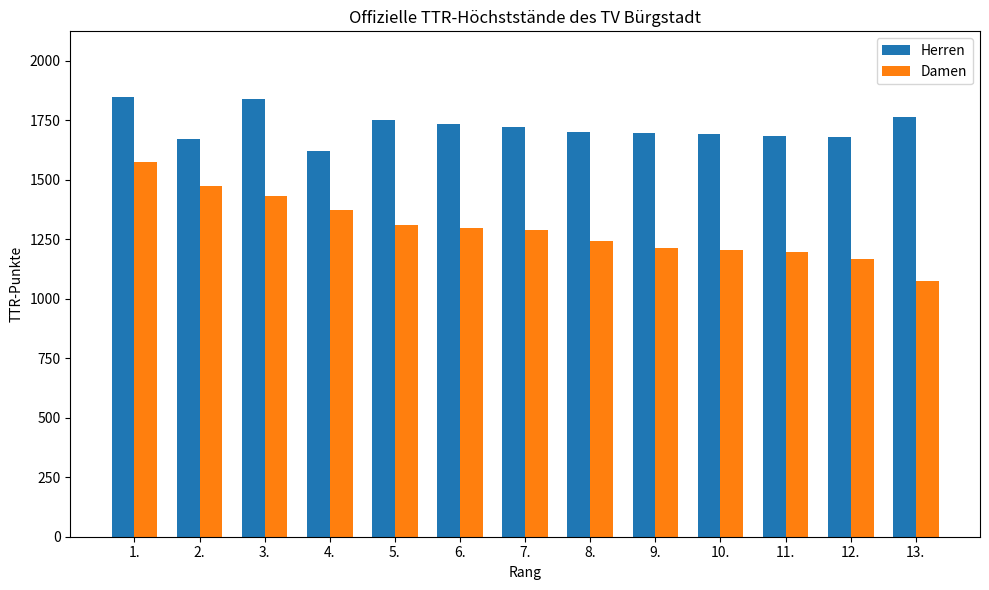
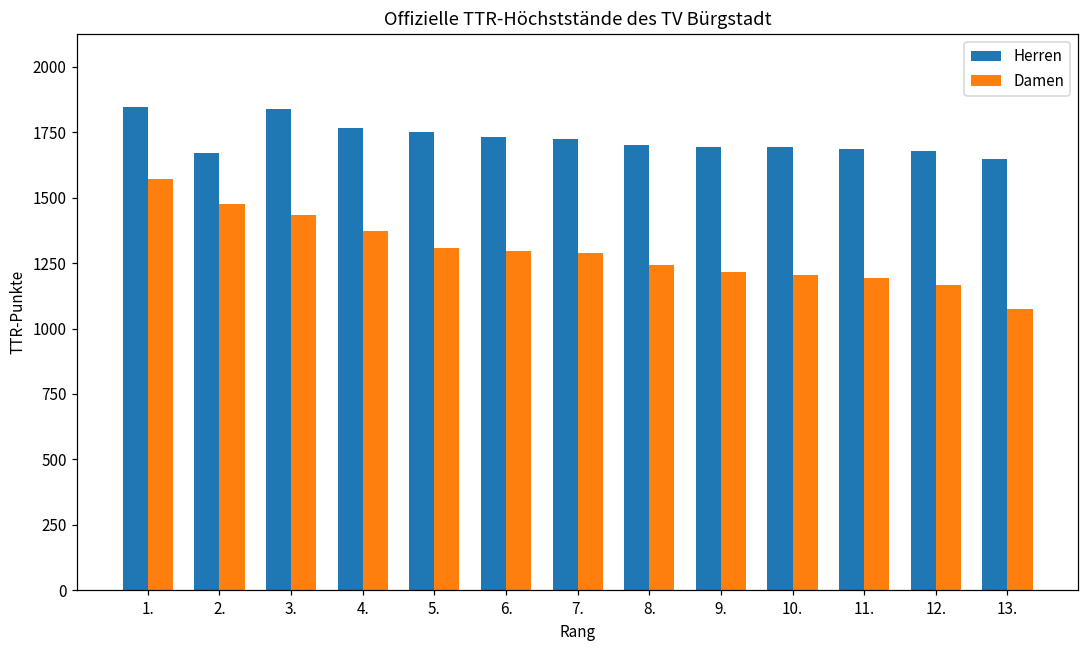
Herren, 4.: 1620 -> 1770
Herren, 13.: 1760 -> 1650
